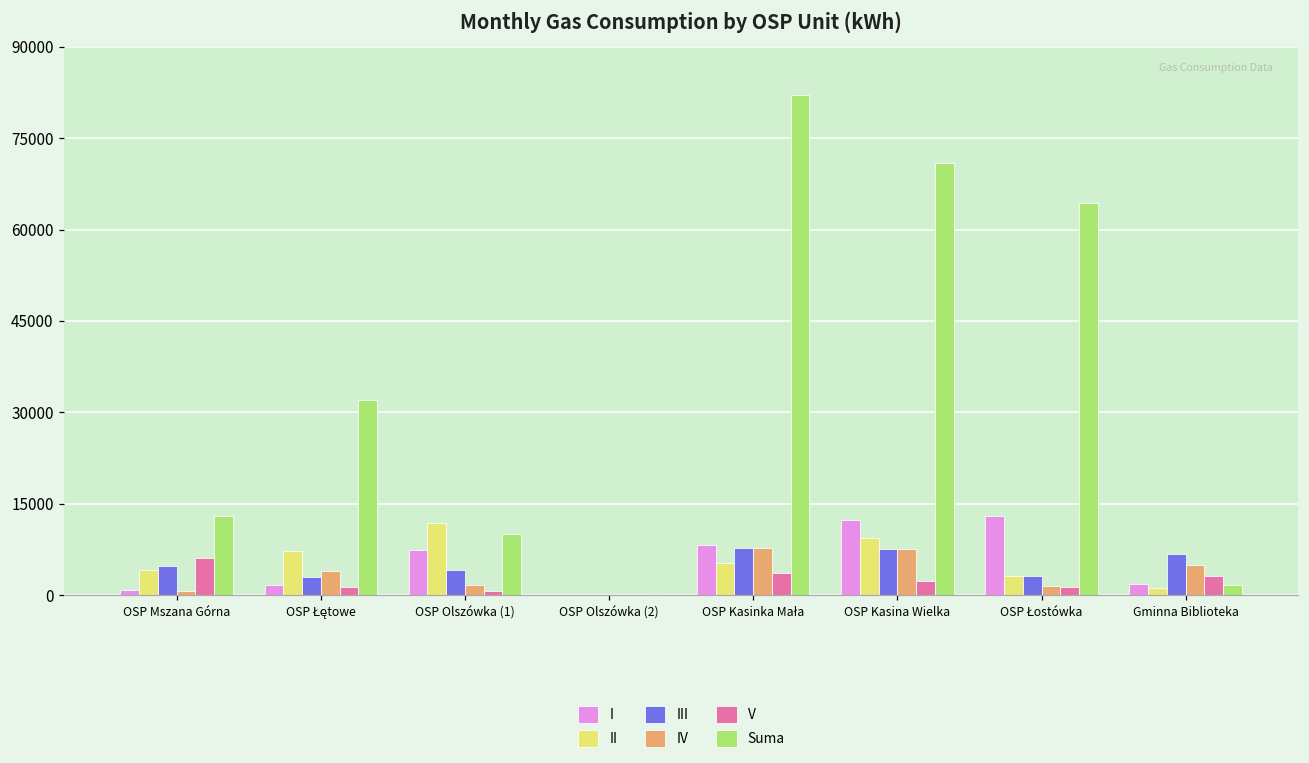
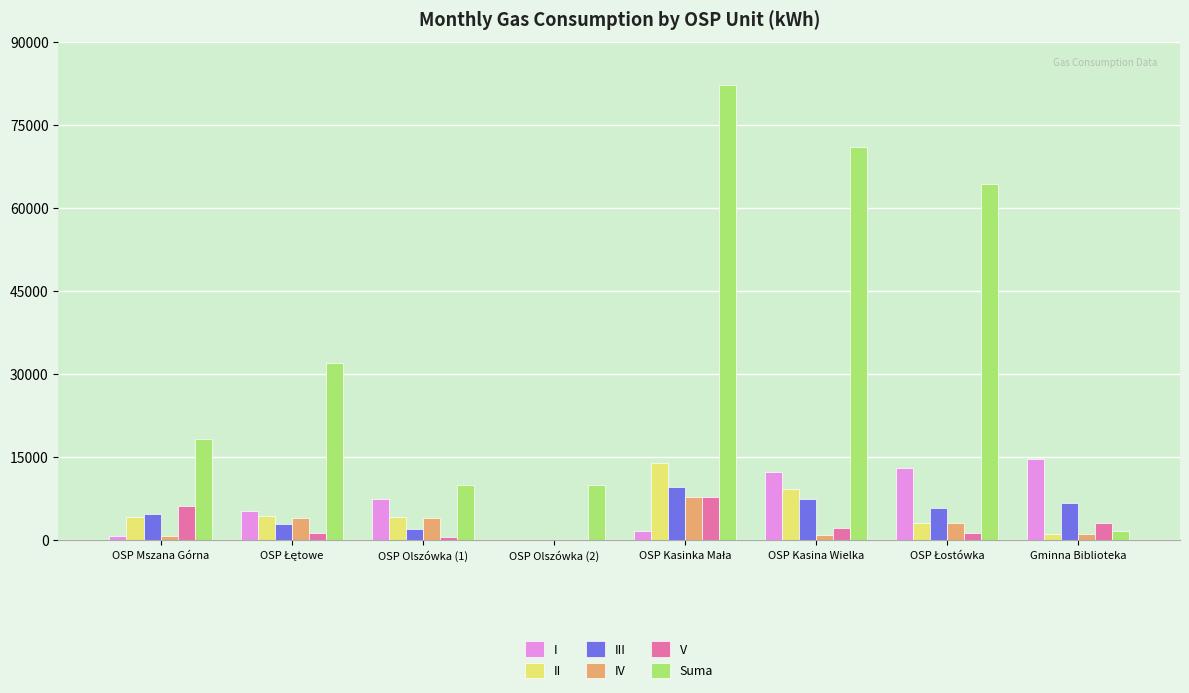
Suma, OSP Mszana Górna: 13000 -> 18000
I, OSP Łętowe: 2000 -> 5000
II, OSP Łętowe: 7000 -> 4000
II, OSP Olszówka (1): 12000 -> 4000
III, OSP Olszówka (1): 4000 -> 2000
IV, OSP Olszówka (1): 2000 -> 4000
Suma, OSP Olszówka (2): 0 -> 10000
I, OSP Kasinka Mała: 8000 -> 2000
II, OSP Kasinka Mała: 5000 -> 14000
III, OSP Kasinka Mała: 8000 -> 10000
V, OSP Kasinka Mała: 4000 -> 8000
IV, OSP Kasina Wielka: 7000 -> 1000
III, OSP Łostówka: 3000 -> 6000
IV, OSP Łostówka: 1000 -> 3000
I, Gminna Biblioteka: 2000 -> 15000
IV, Gminna Biblioteka: 5000 -> 1000
